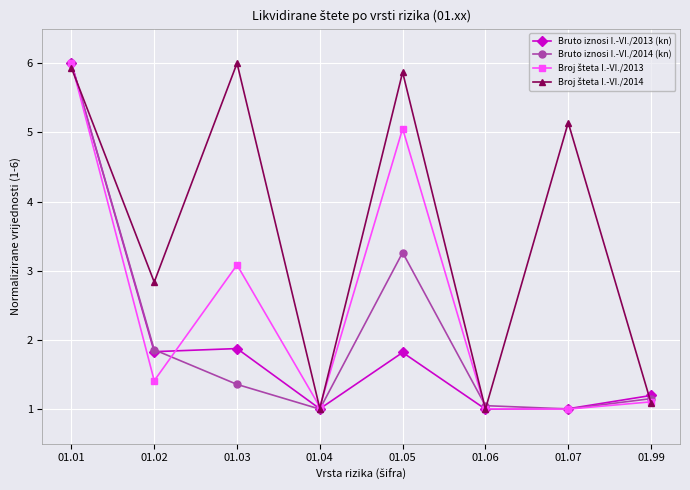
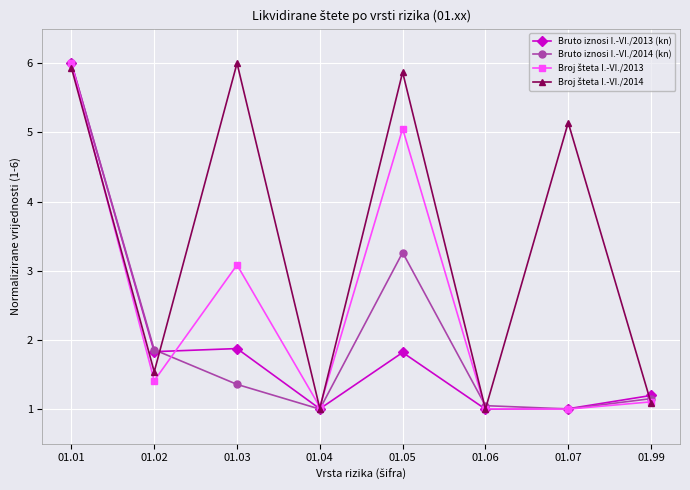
Broj šteta I.-VI./2014, 01.02: 2.8 -> 1.5
